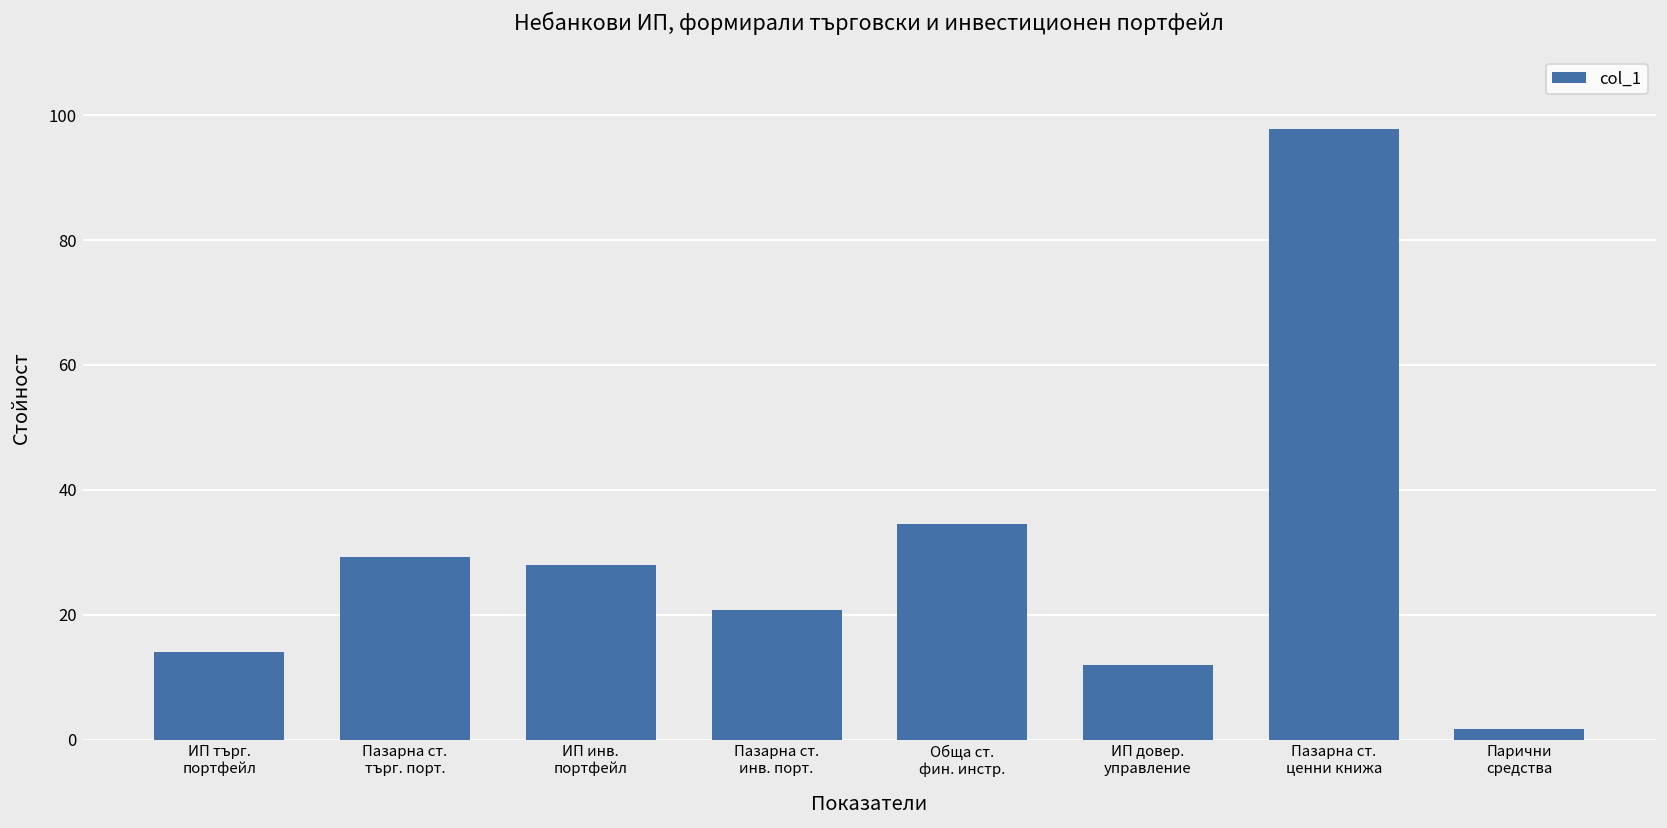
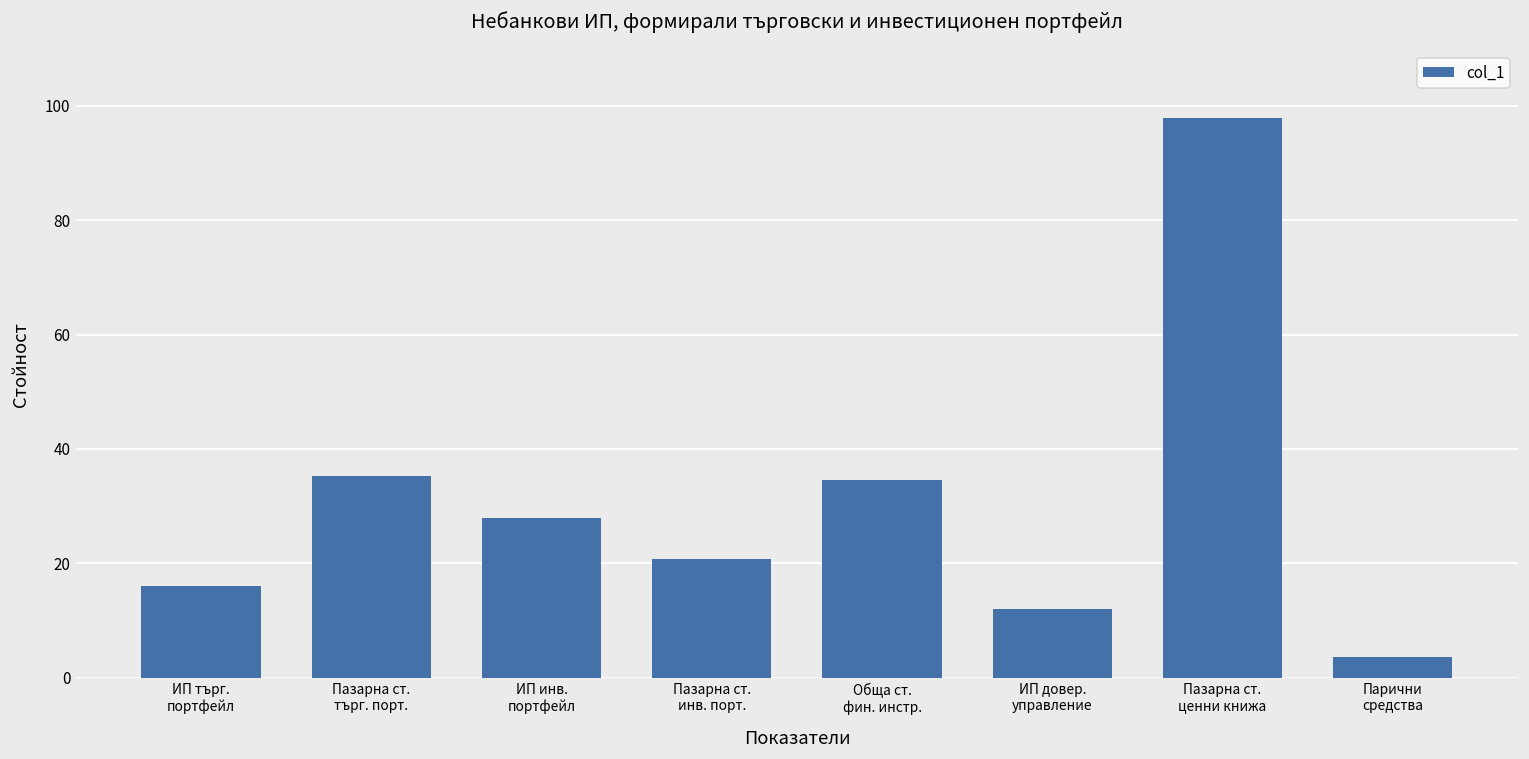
ИП търг. портфейл: 14 -> 16
Пазарна ст. търг. порт.: 29 -> 35
Парични средства: 2 -> 4
